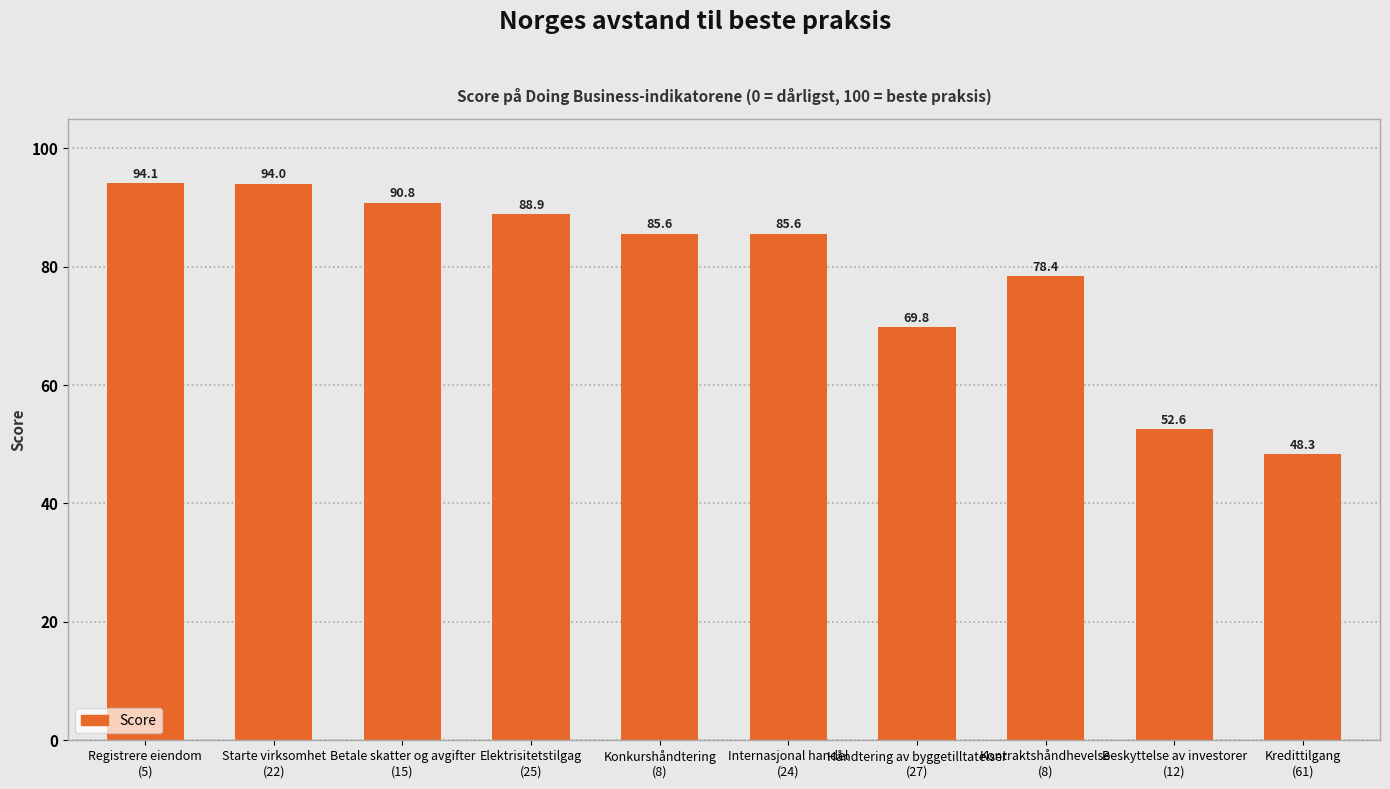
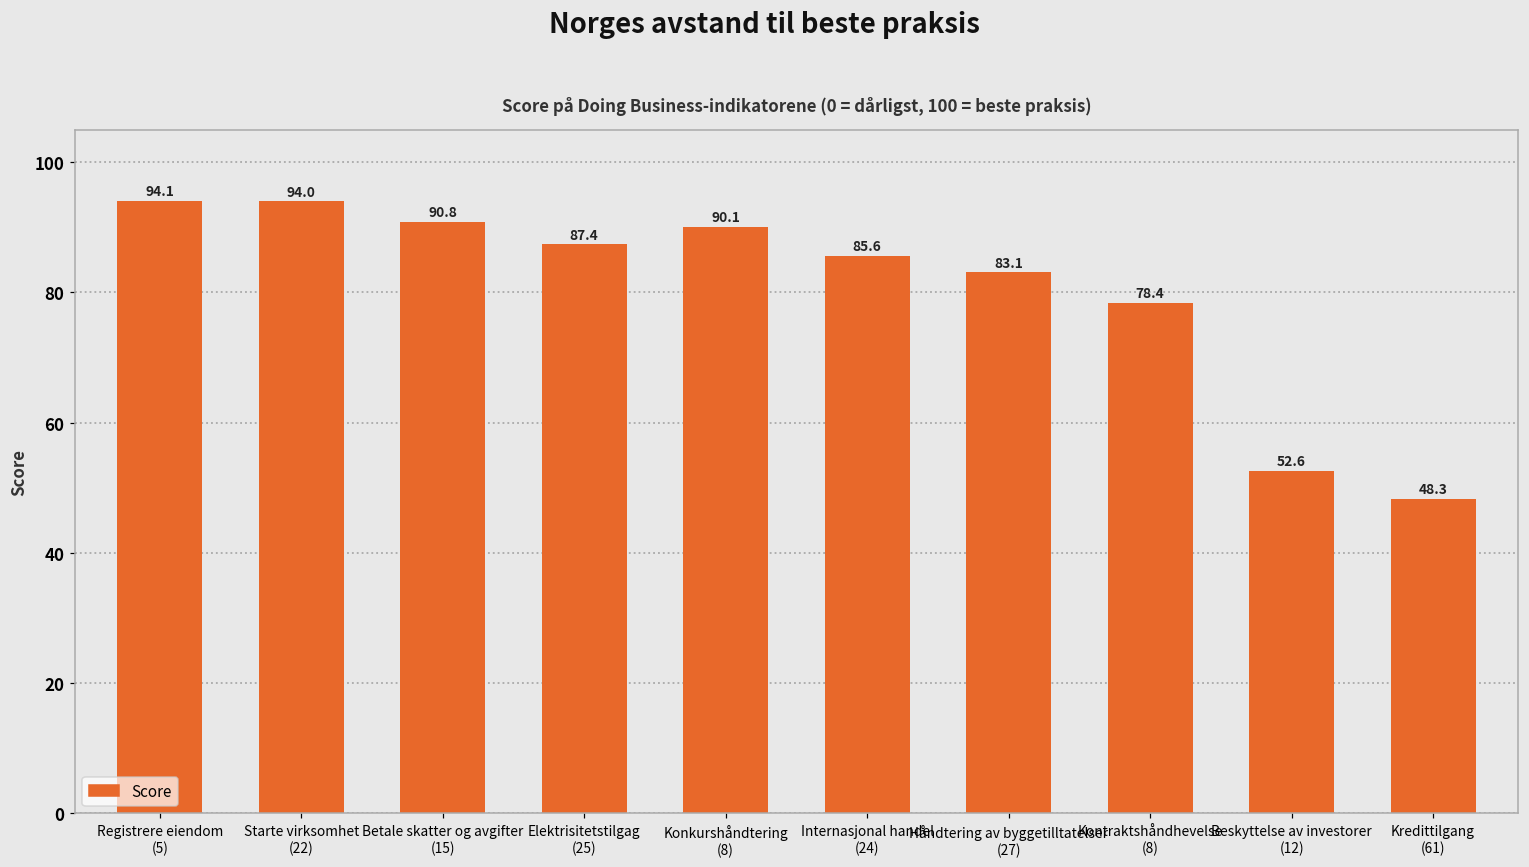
Elektrisitetstilgag (25): 88.9 -> 87.4
Konkurshåndtering (8): 85.6 -> 90.1
Håndtering av byggetilltatelser (27): 69.8 -> 83.1
